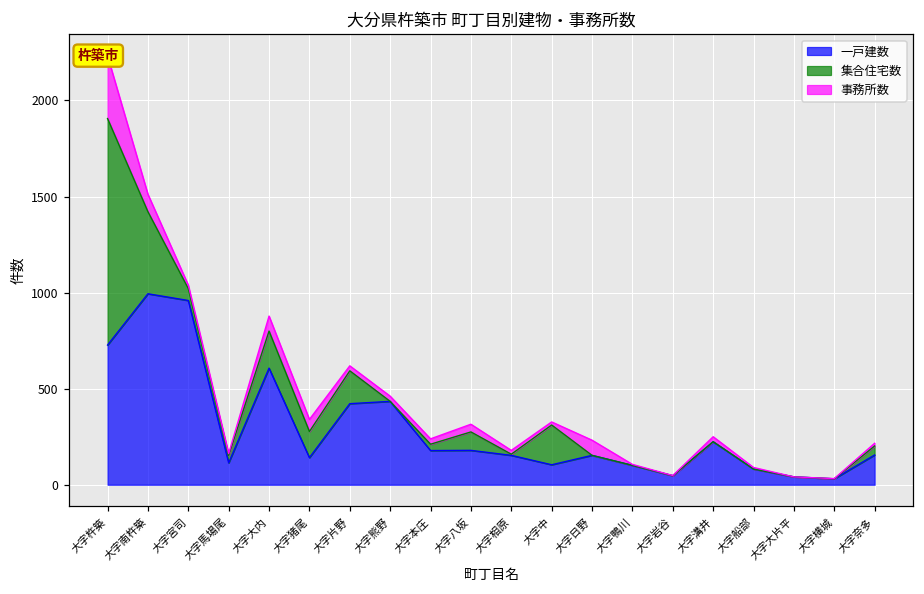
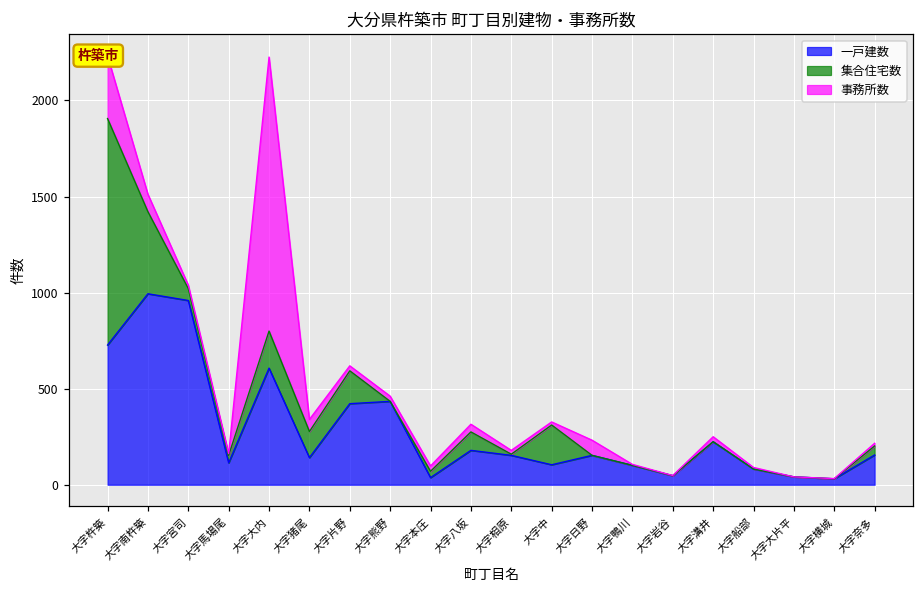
事務所数, 大字大内: 80 -> 1430
一戸建数, 大字本庄: 180 -> 40
